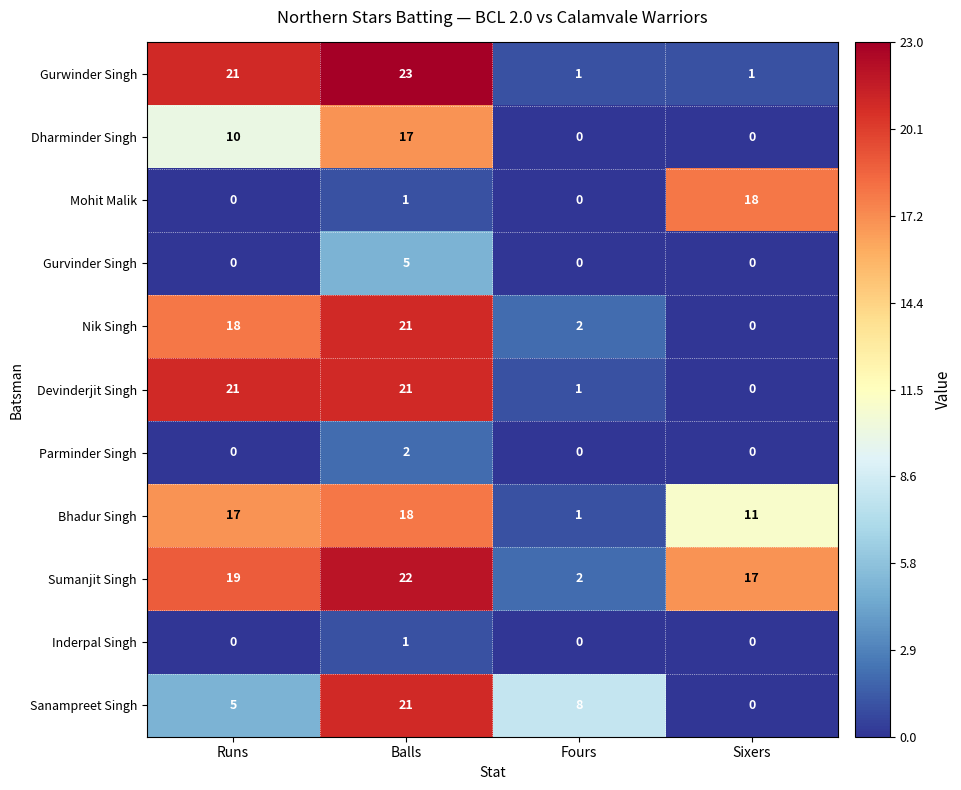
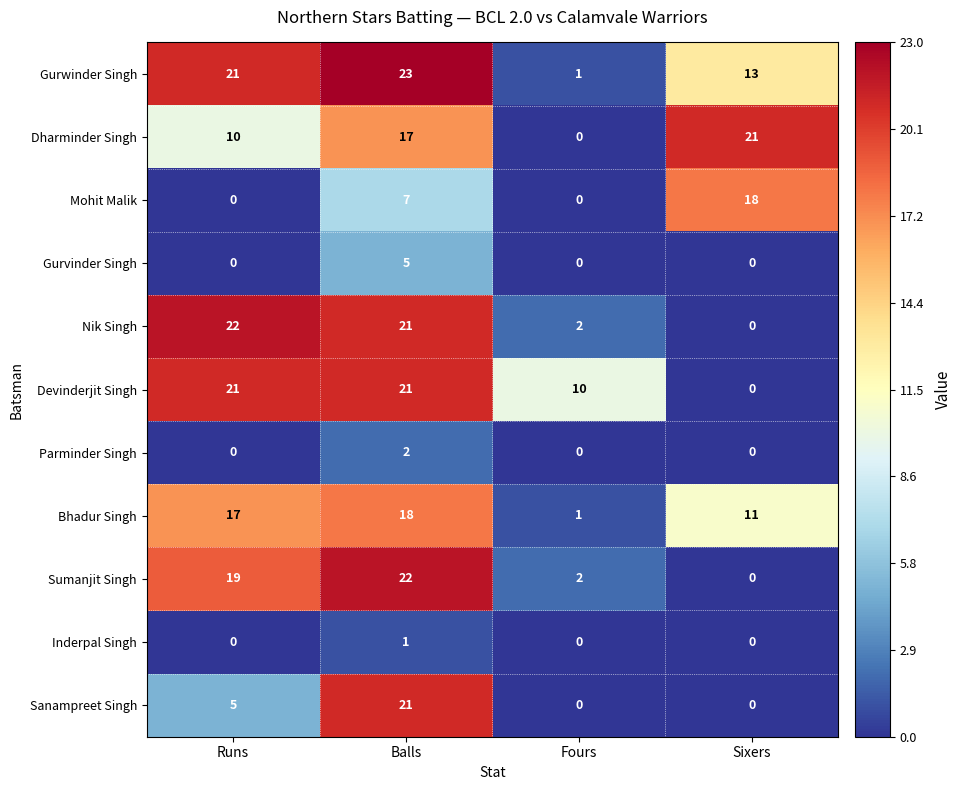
Gurwinder Singh, Sixers: 1 -> 13
Dharminder Singh, Sixers: 0 -> 21
Mohit Malik, Balls: 1 -> 7
Nik Singh, Runs: 18 -> 22
Devinderjit Singh, Fours: 1 -> 10
Sumanjit Singh, Sixers: 17 -> 0
Sanampreet Singh, Fours: 8 -> 0
